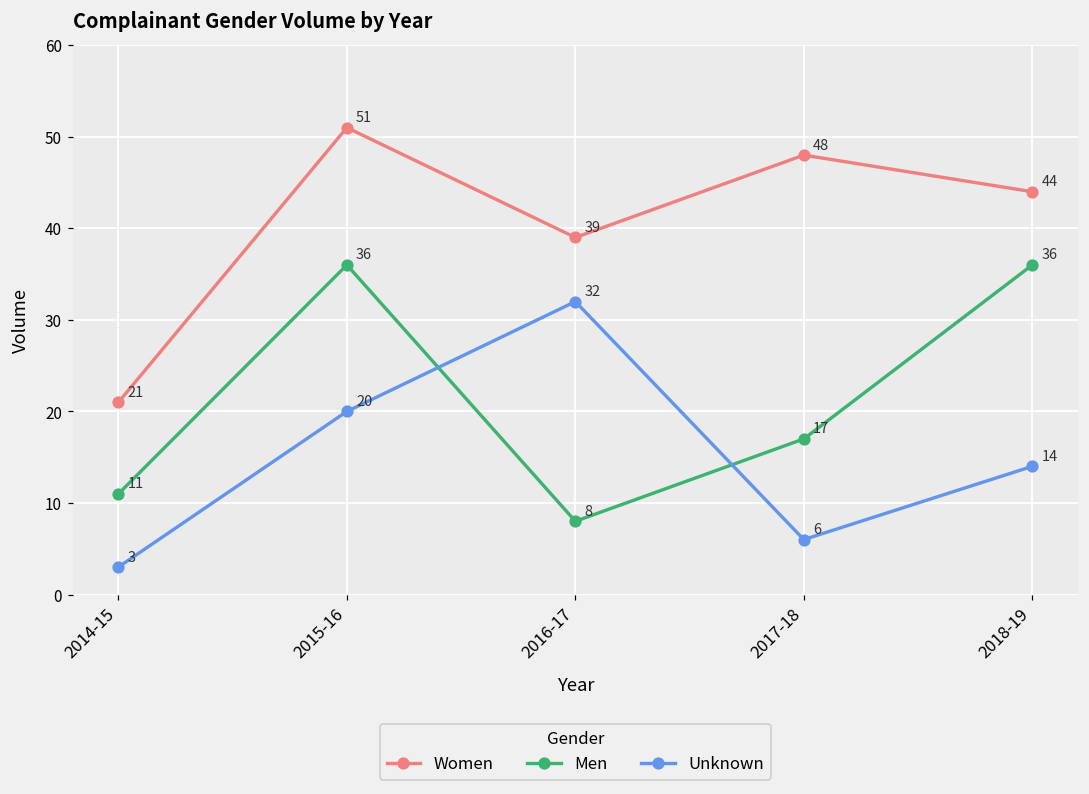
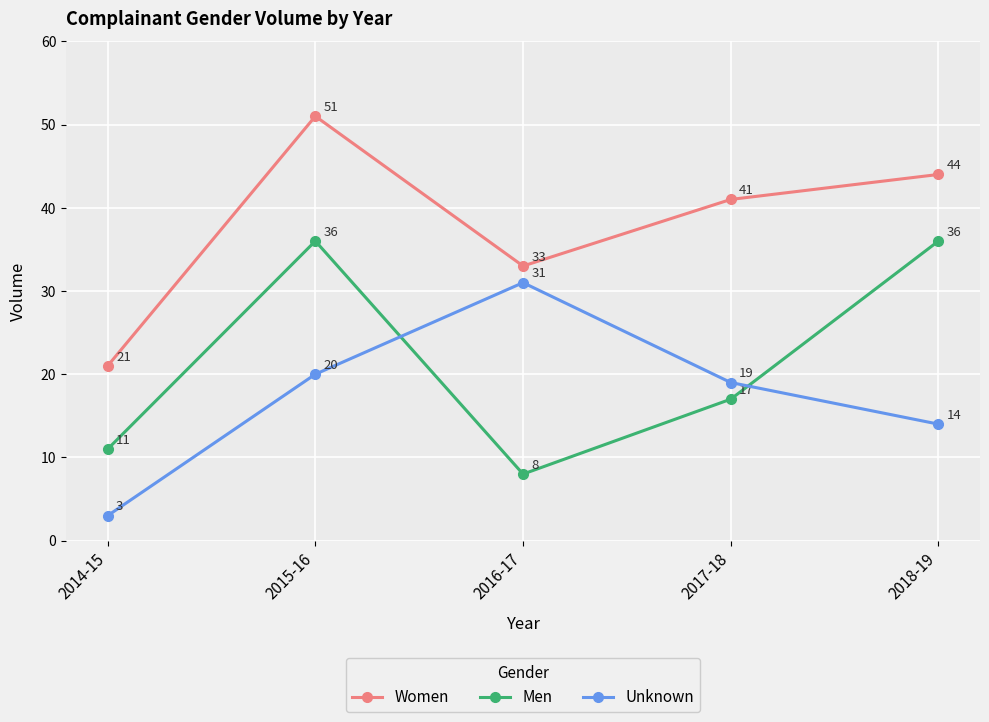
Women, 2016-17: 39 -> 33
Unknown, 2016-17: 32 -> 31
Women, 2017-18: 48 -> 41
Unknown, 2017-18: 6 -> 19
